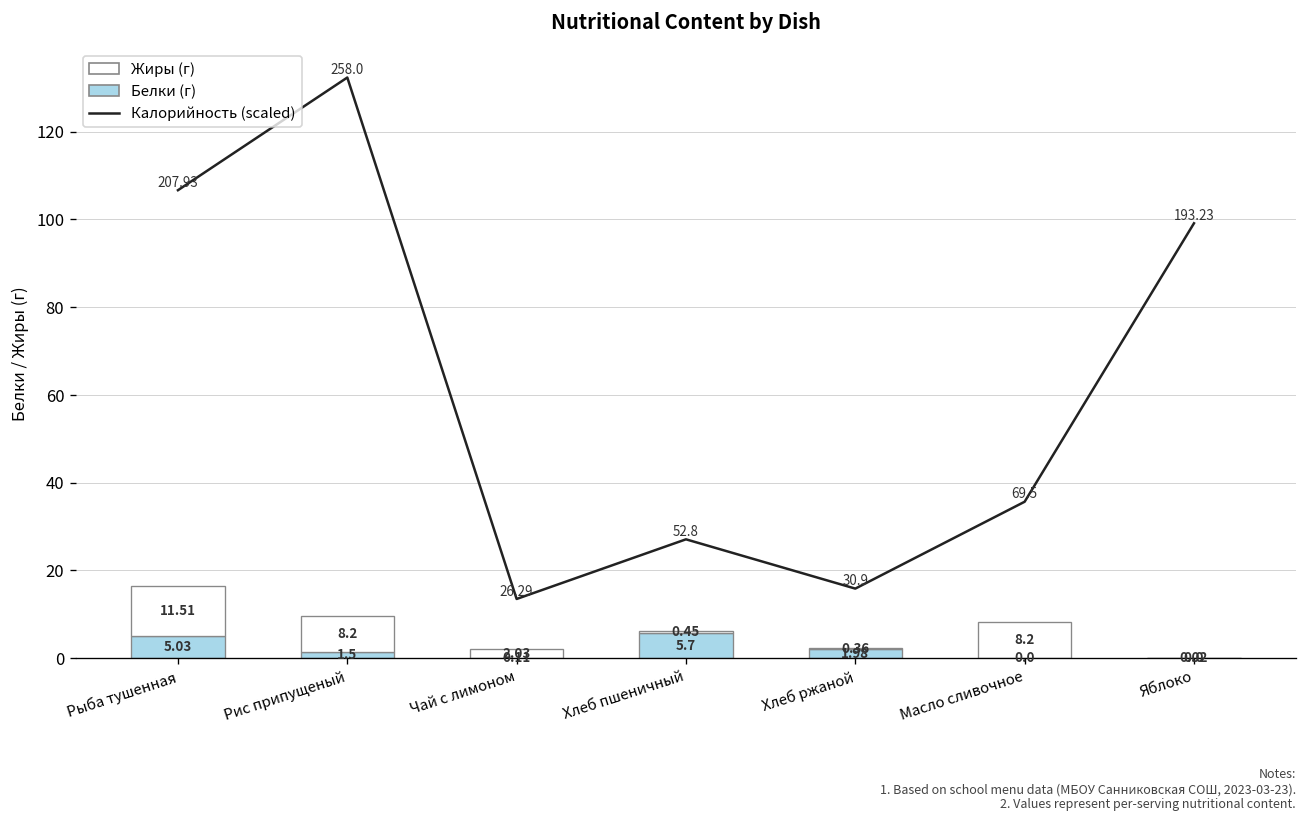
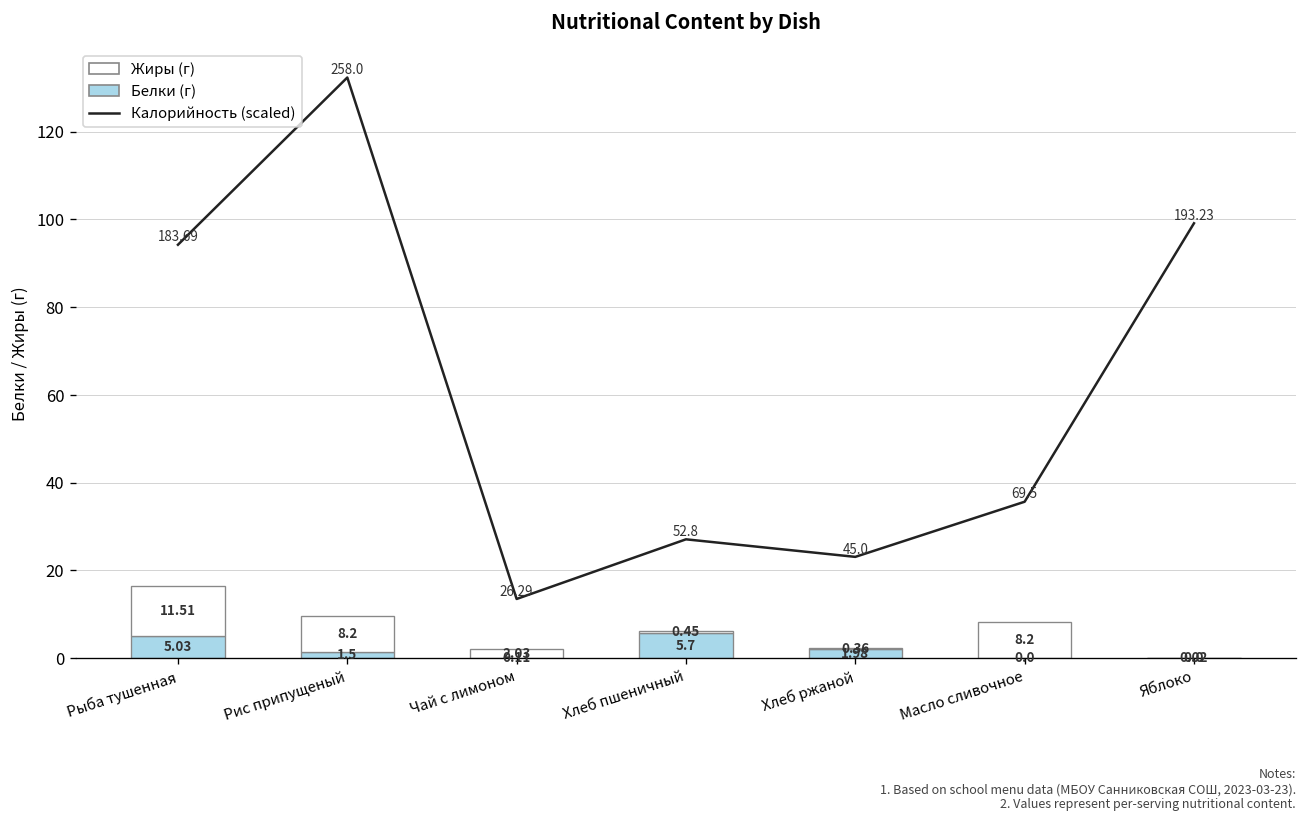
Калорийность (scaled), Рыба тушенная: 207.93 -> 183.69
Калорийность (scaled), Хлеб ржаной: 30.9 -> 45.0
